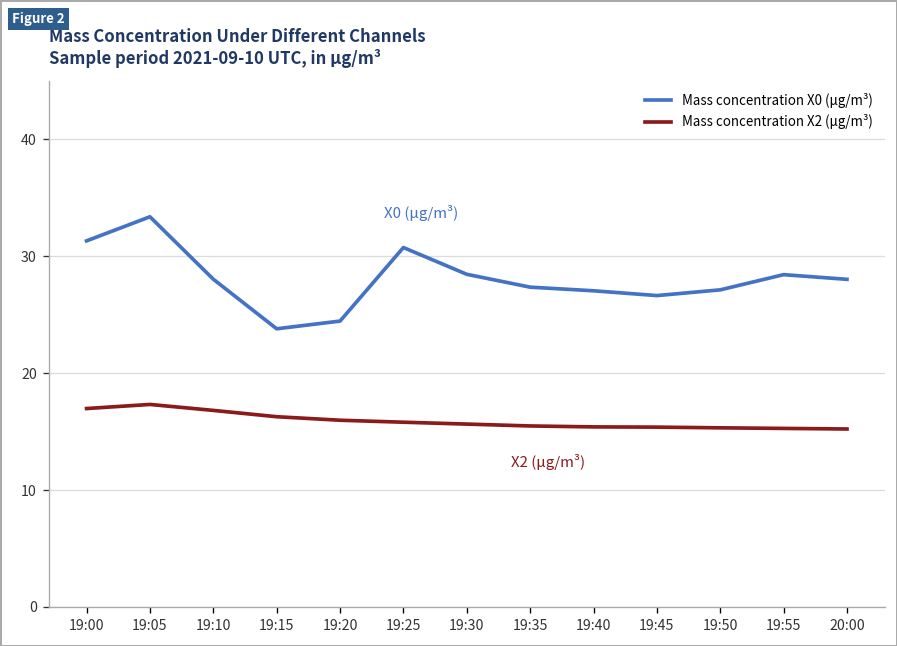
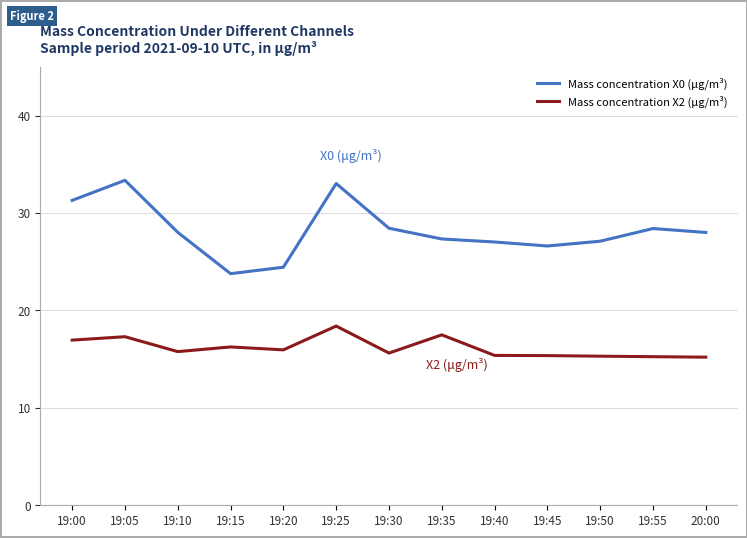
Mass concentration X2 (μg/m³), 19:10: 17 -> 16
Mass concentration X0 (μg/m³), 19:25: 31 -> 33
Mass concentration X2 (μg/m³), 19:25: 16 -> 18
Mass concentration X2 (μg/m³), 19:35: 15 -> 17
